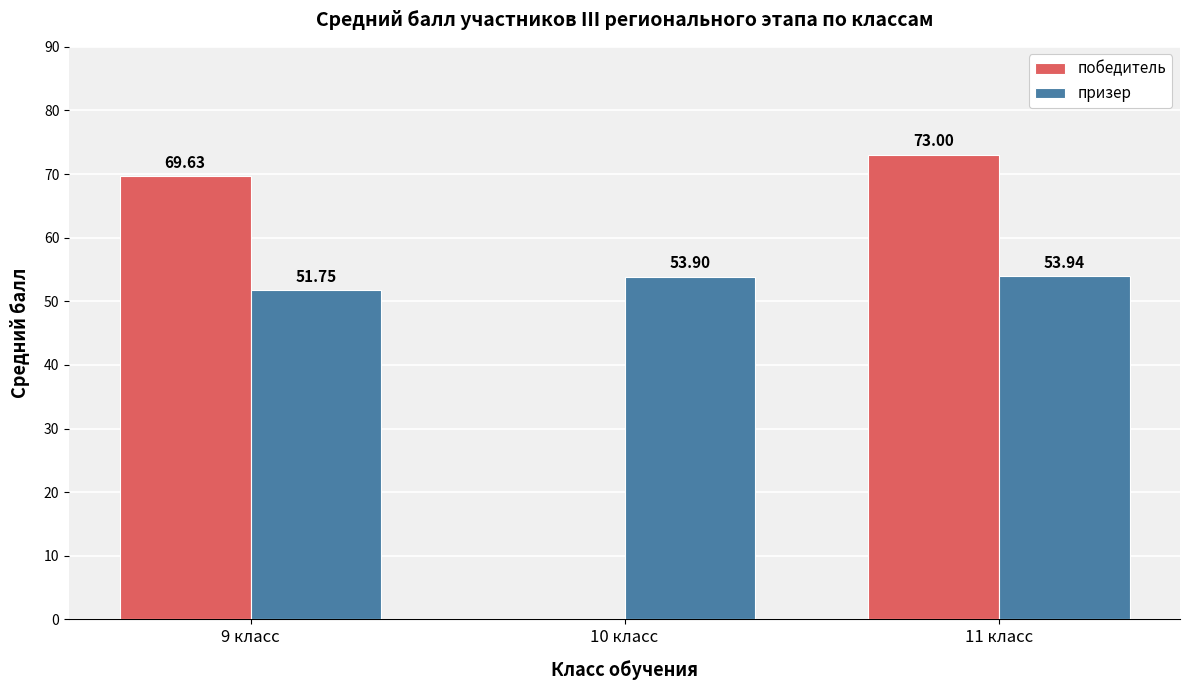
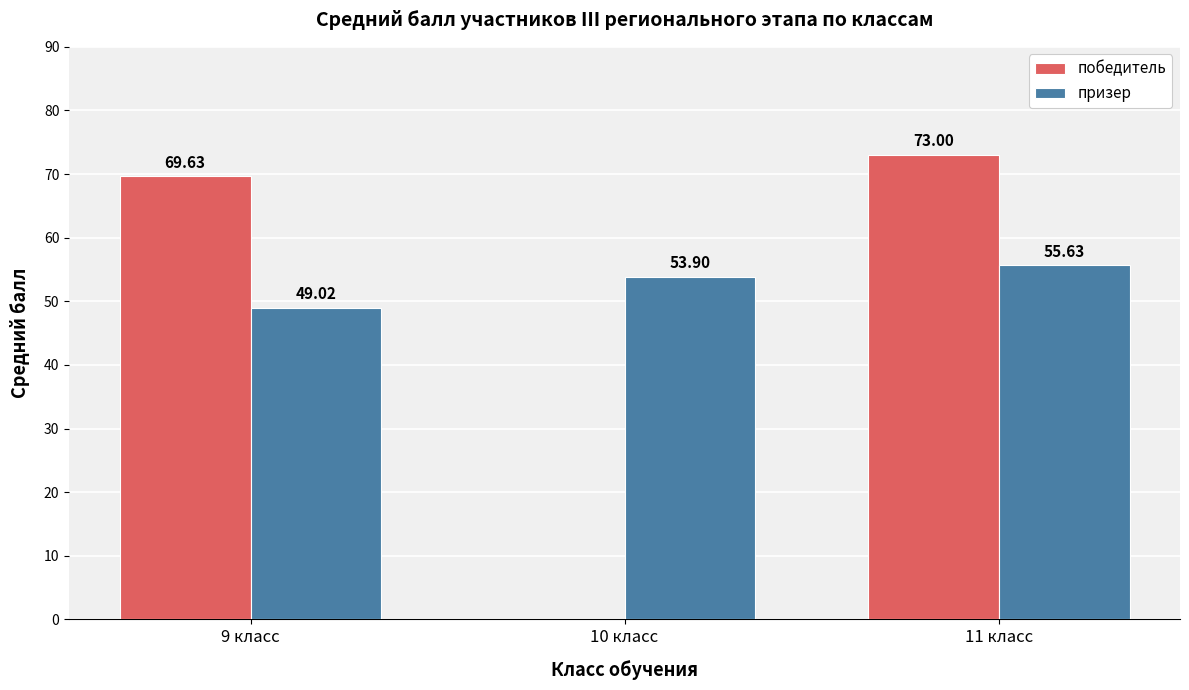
призер, 9 класс: 51.75 -> 49.02
призер, 11 класс: 53.94 -> 55.63
